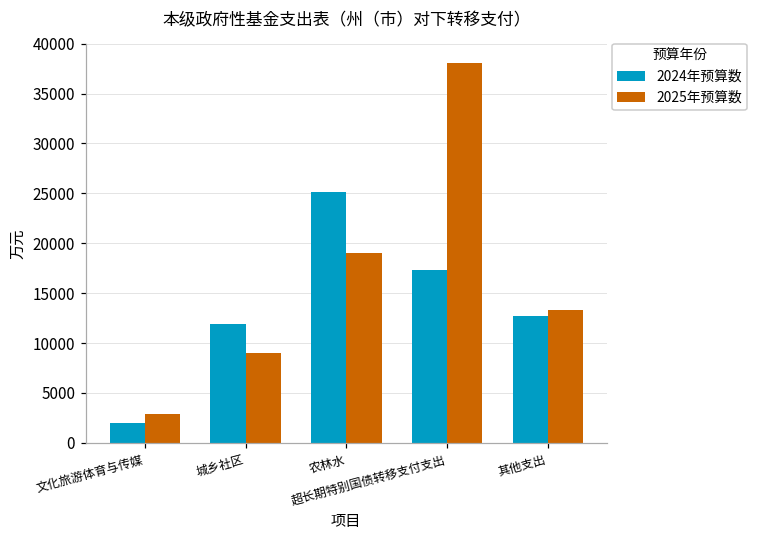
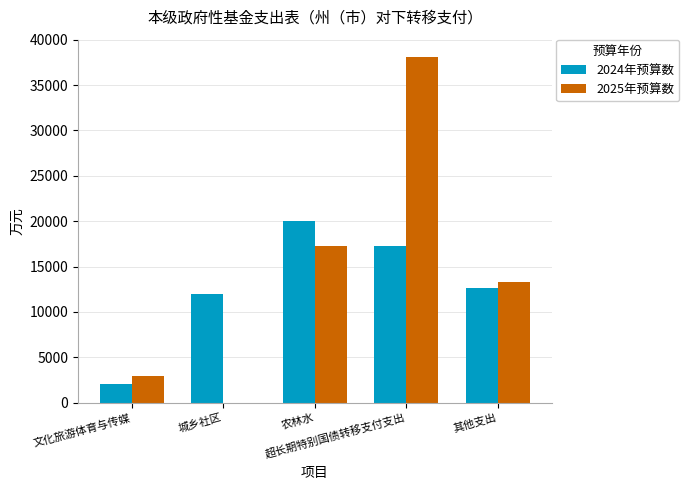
2025年预算数, 城乡社区: 9000 -> 0
2024年预算数, 农林水: 25000 -> 20000
2025年预算数, 农林水: 19000 -> 17000
